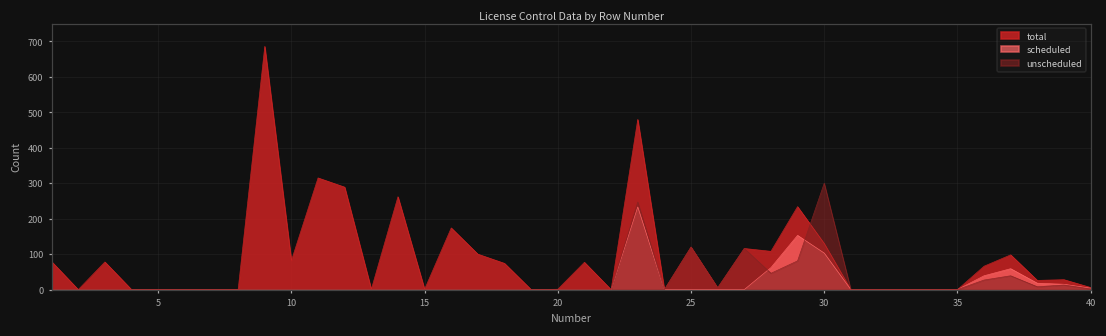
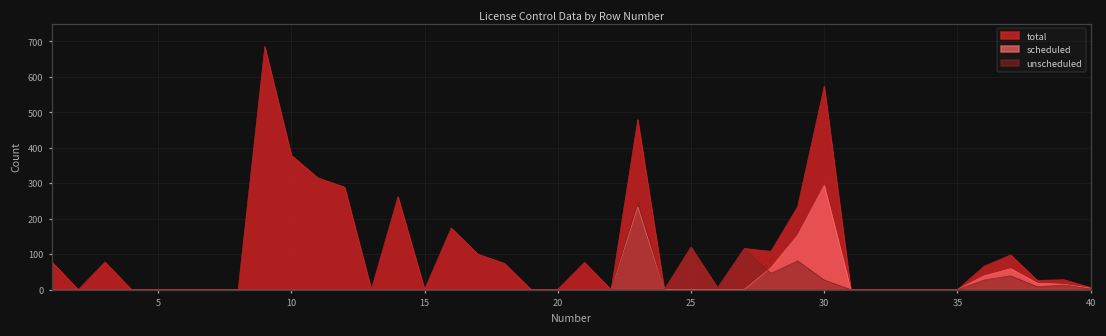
total, 10: 80 -> 380
total, 30: 130 -> 570
scheduled, 30: 100 -> 290
unscheduled, 30: 300 -> 30
